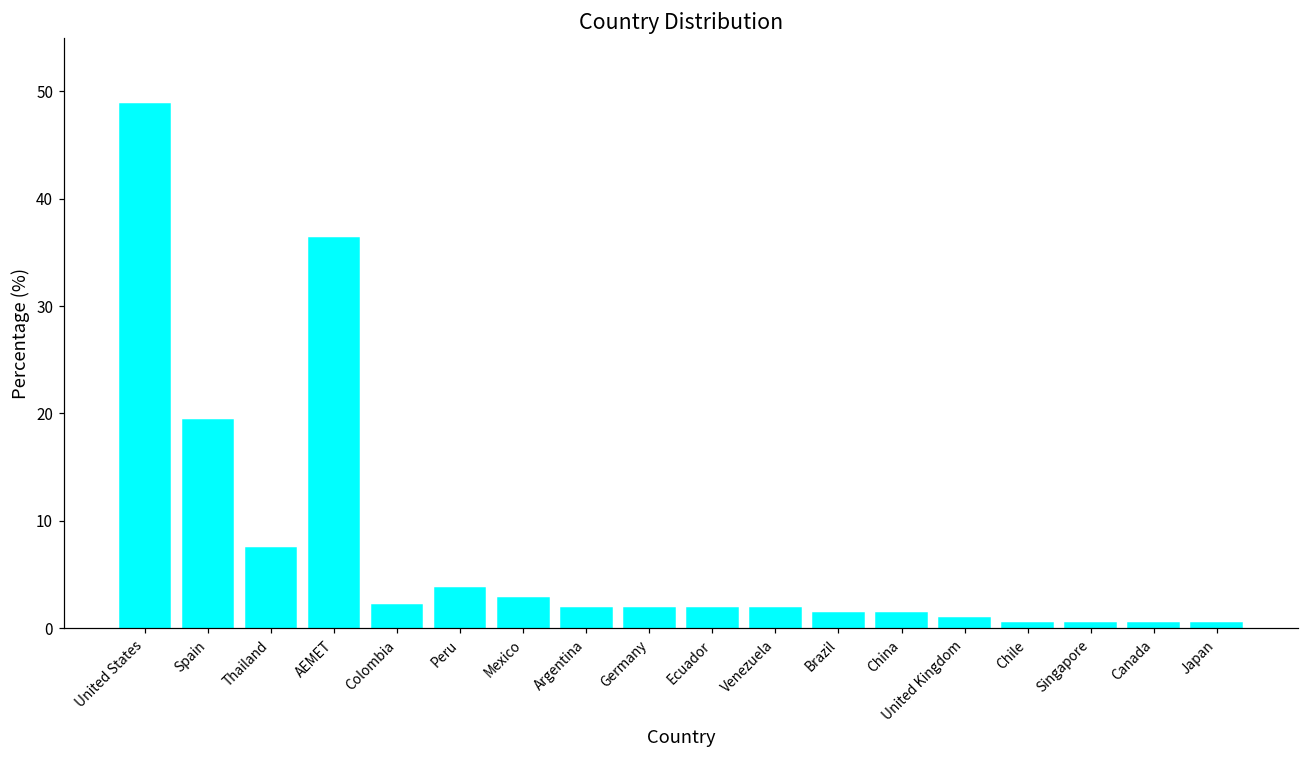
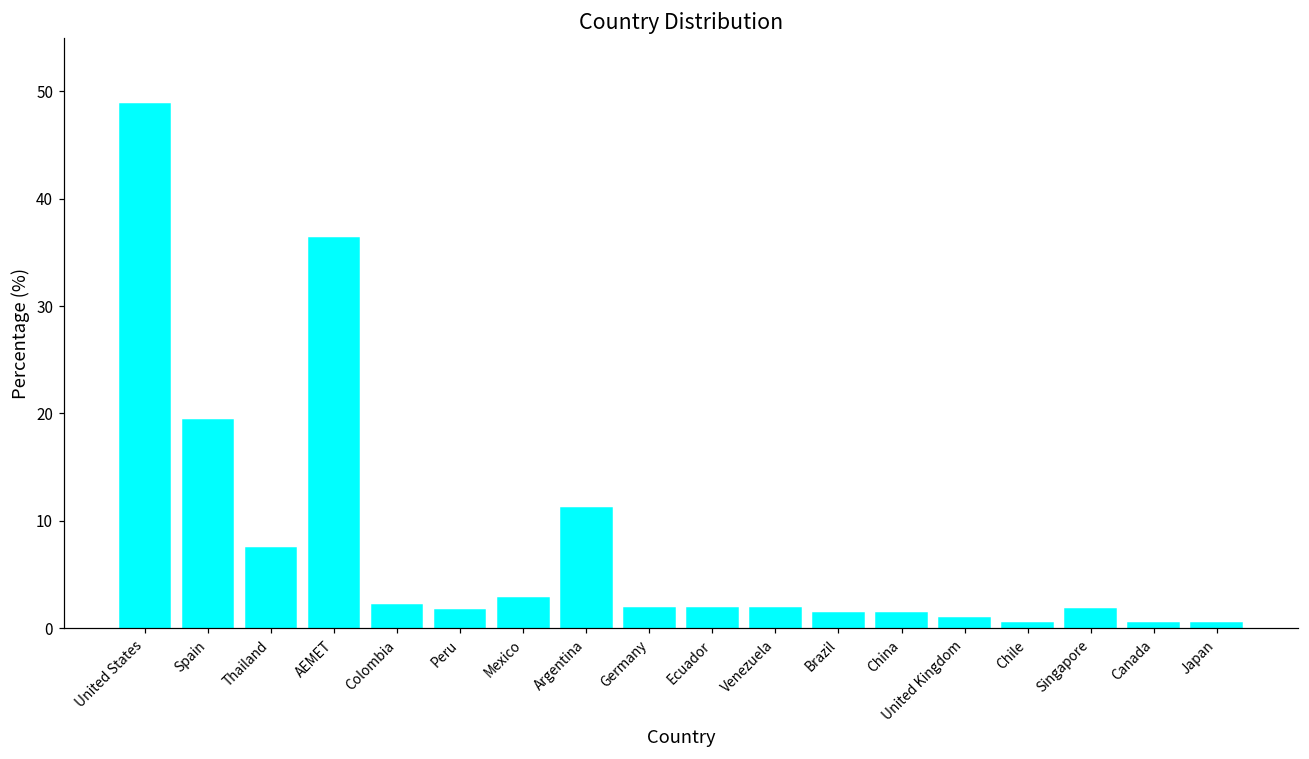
Peru: 4 -> 2
Argentina: 2 -> 11
Singapore: 0 -> 2
